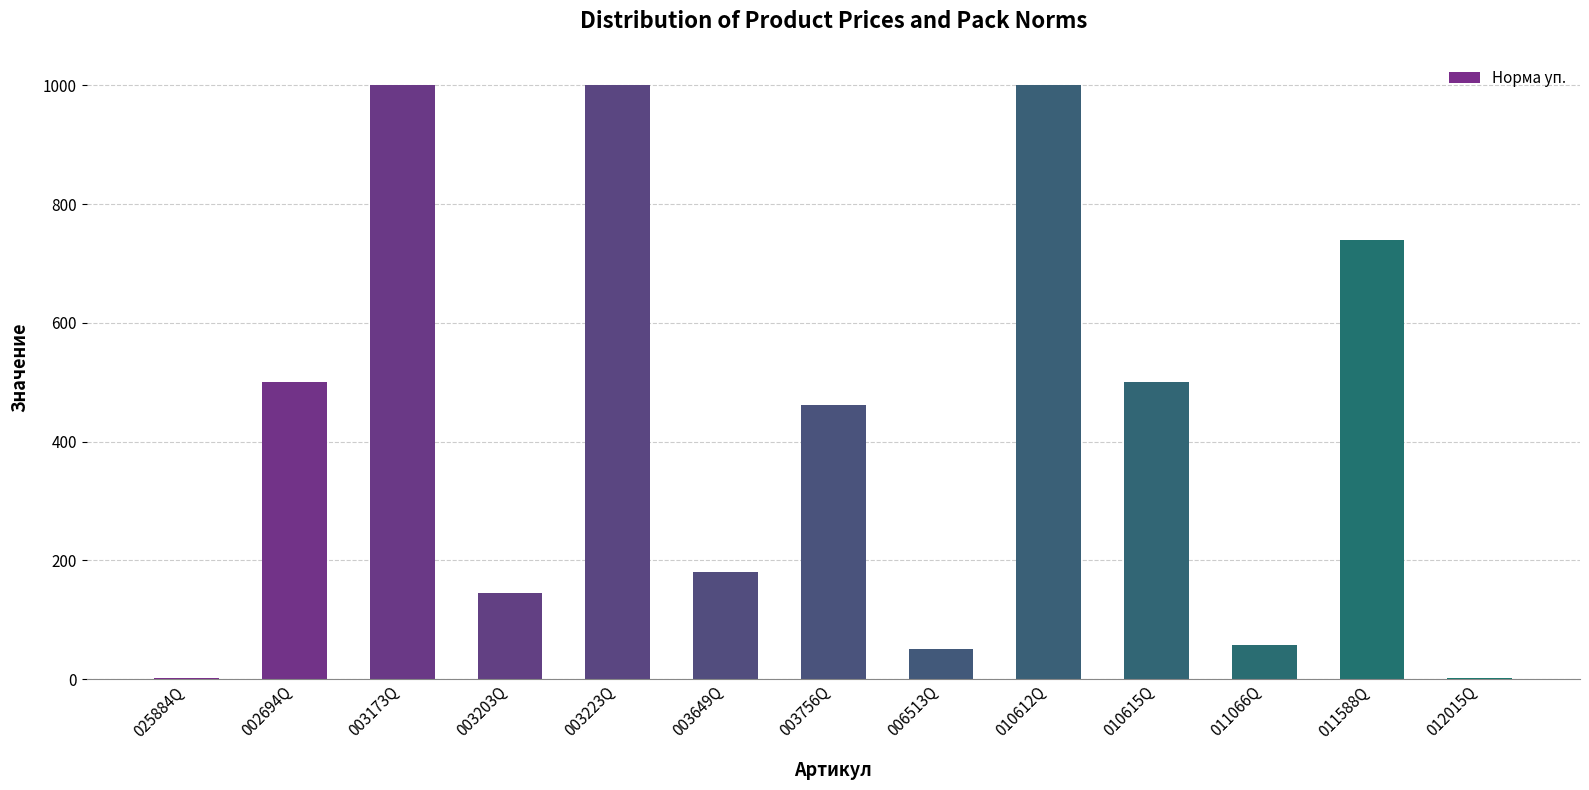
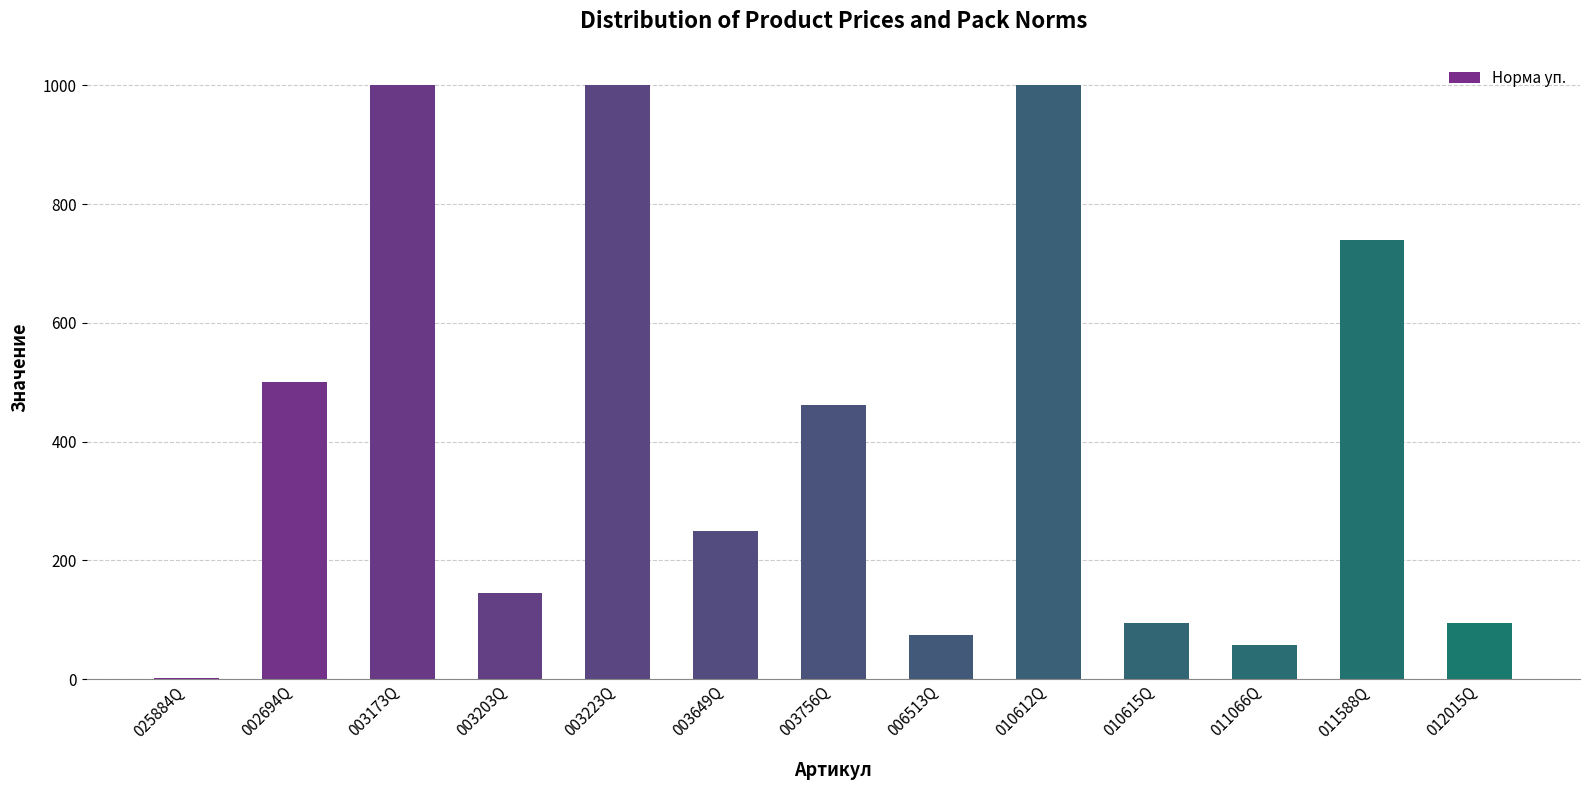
003649Q: 180 -> 250
006513Q: 50 -> 70
010615Q: 500 -> 90
012015Q: 0 -> 100
